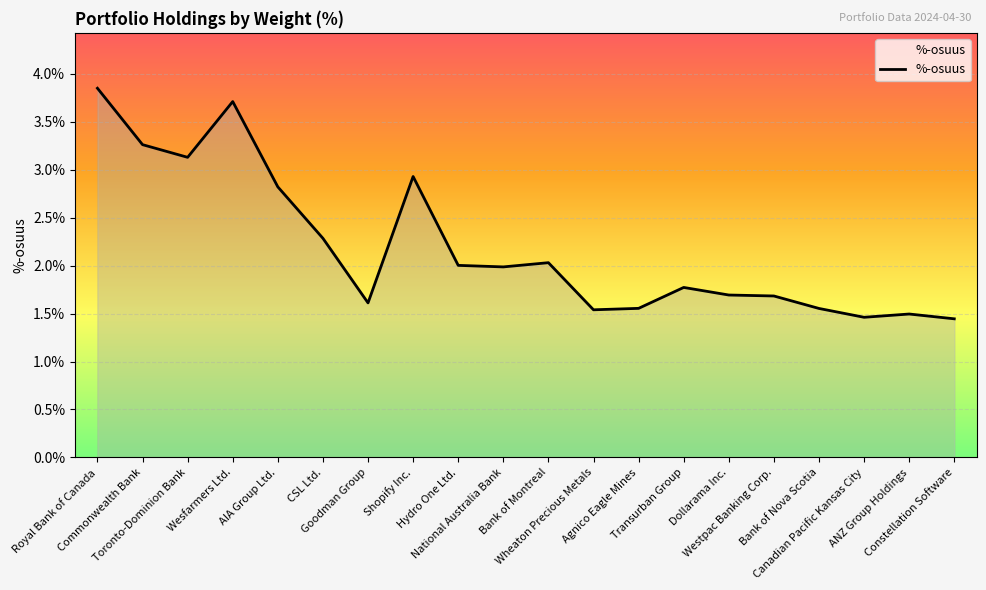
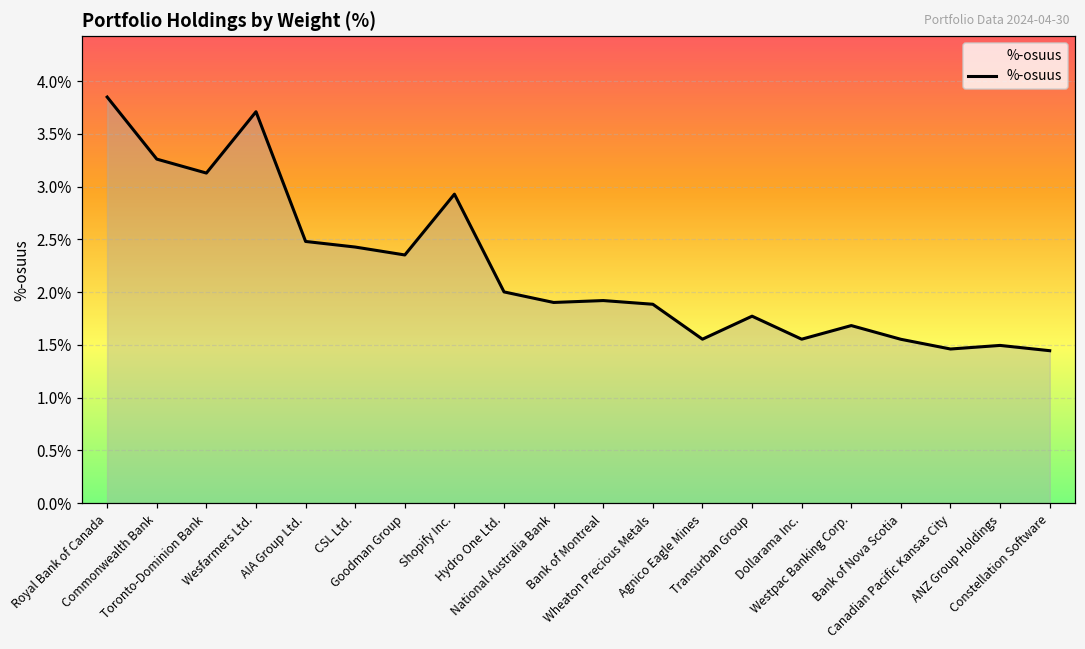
AIA Group Ltd.: 2.8% -> 2.5%
CSL Ltd.: 2.3% -> 2.4%
Goodman Group: 1.6% -> 2.4%
National Australia Bank: 2.0% -> 1.9%
Bank of Montreal: 2.0% -> 1.9%
Wheaton Precious Metals: 1.5% -> 1.9%
Dollarama Inc.: 1.7% -> 1.6%
